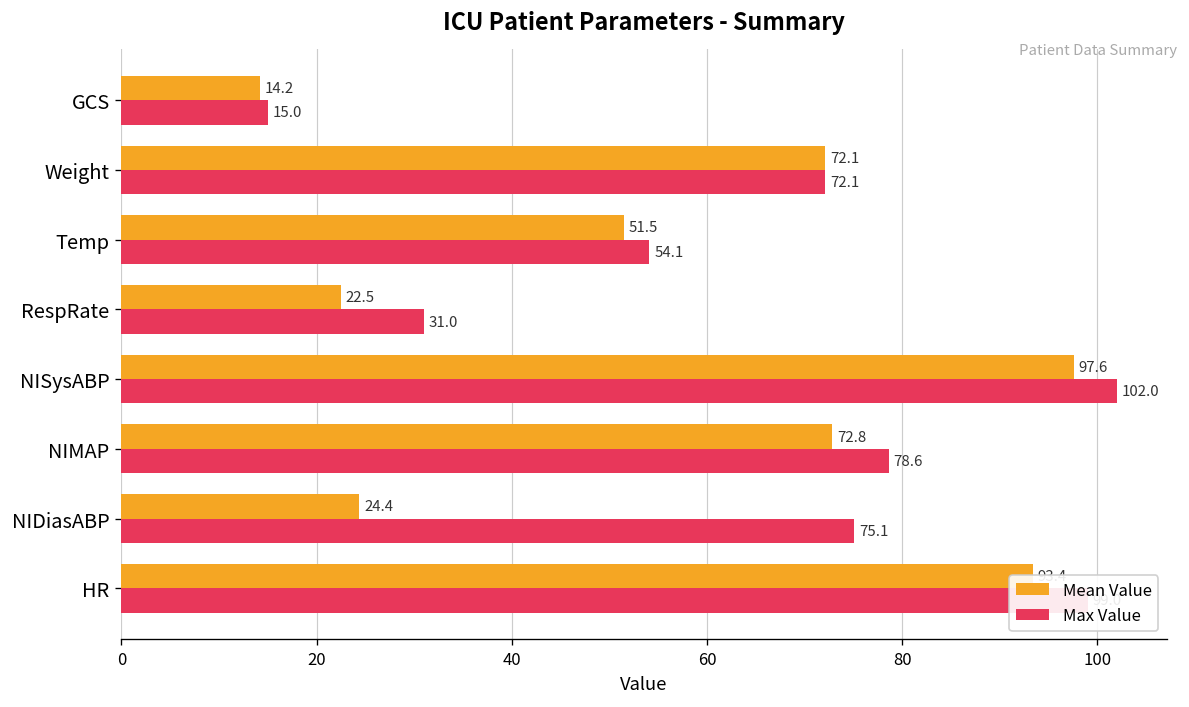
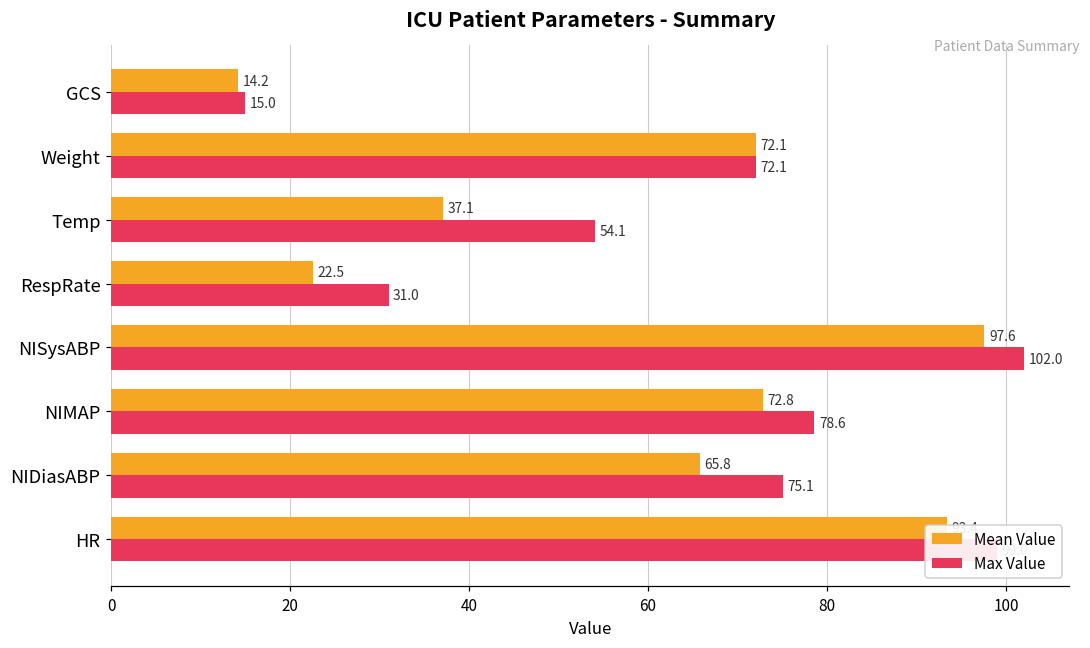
Mean Value, Temp: 51.5 -> 37.1
Mean Value, NIDiasABP: 24.4 -> 65.8
